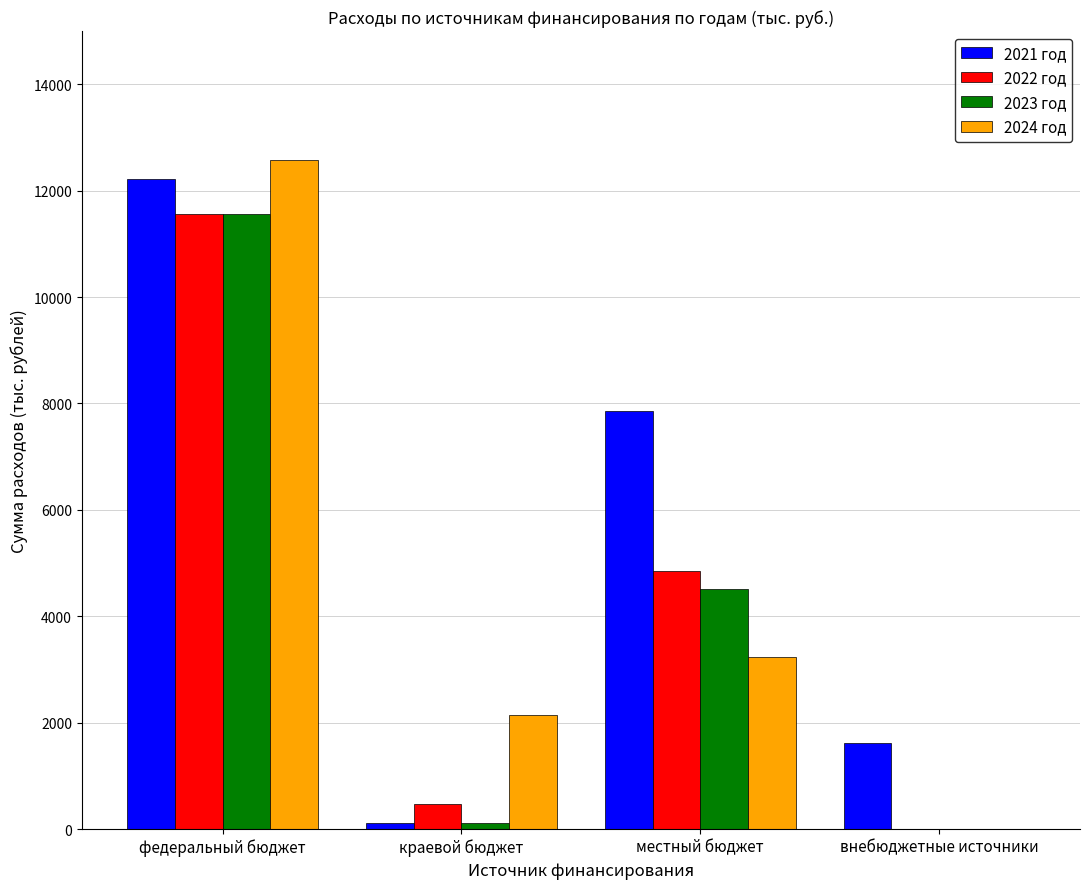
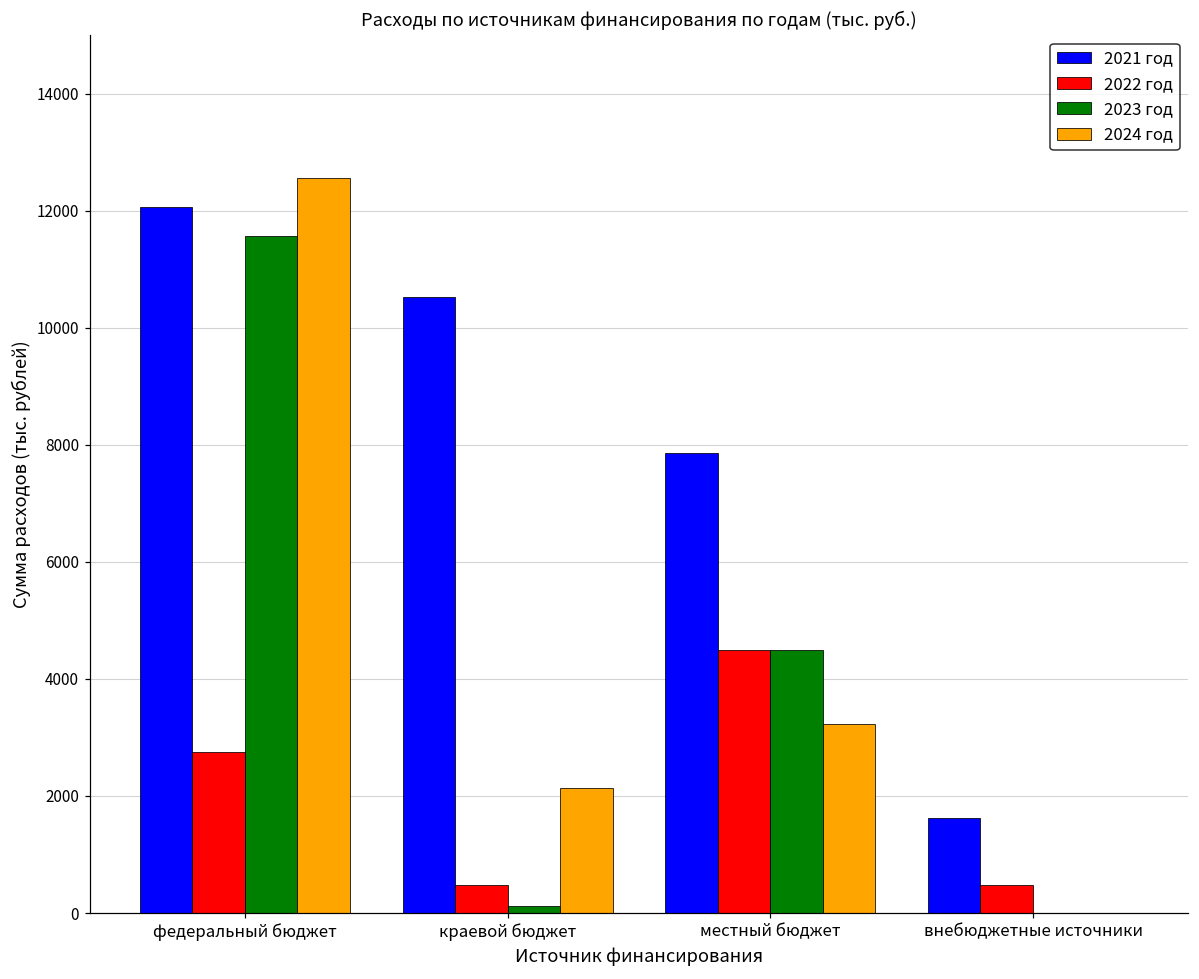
2021 год, федеральный бюджет: 12200 -> 12100
2022 год, федеральный бюджет: 11600 -> 2700
2021 год, краевой бюджет: 100 -> 10500
2022 год, местный бюджет: 4900 -> 4500
2022 год, внебюджетные источники: 0 -> 500
